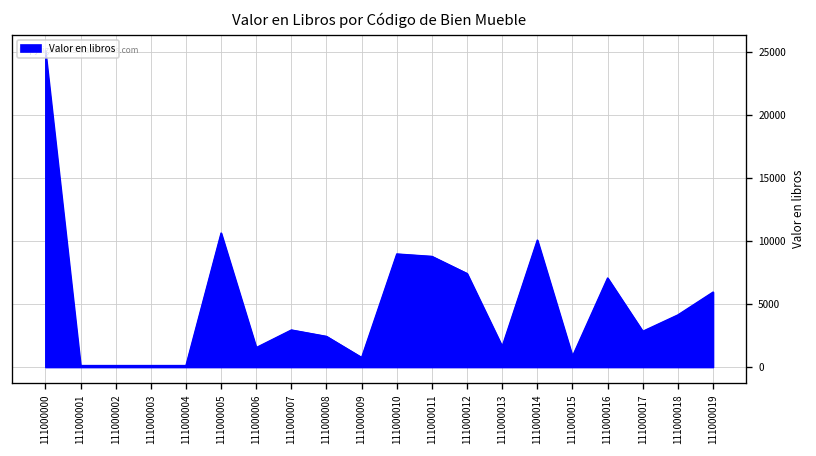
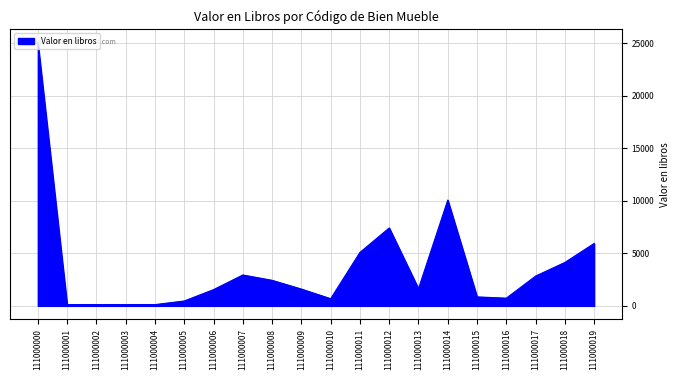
111000005: 10600 -> 500
111000009: 800 -> 1600
111000010: 9000 -> 700
111000011: 8800 -> 5100
111000016: 7100 -> 700
